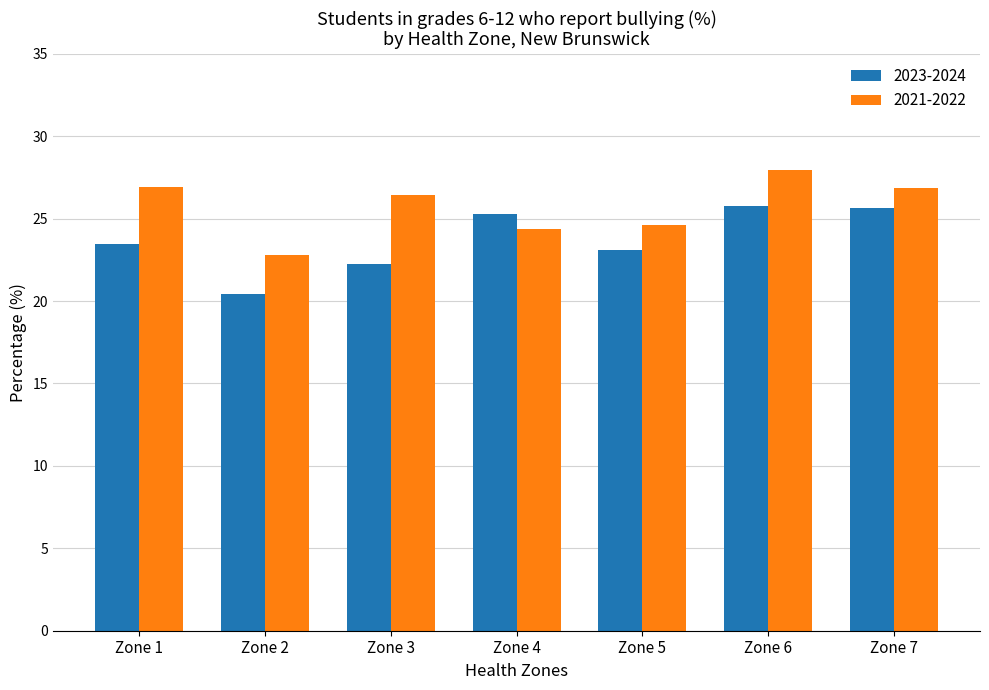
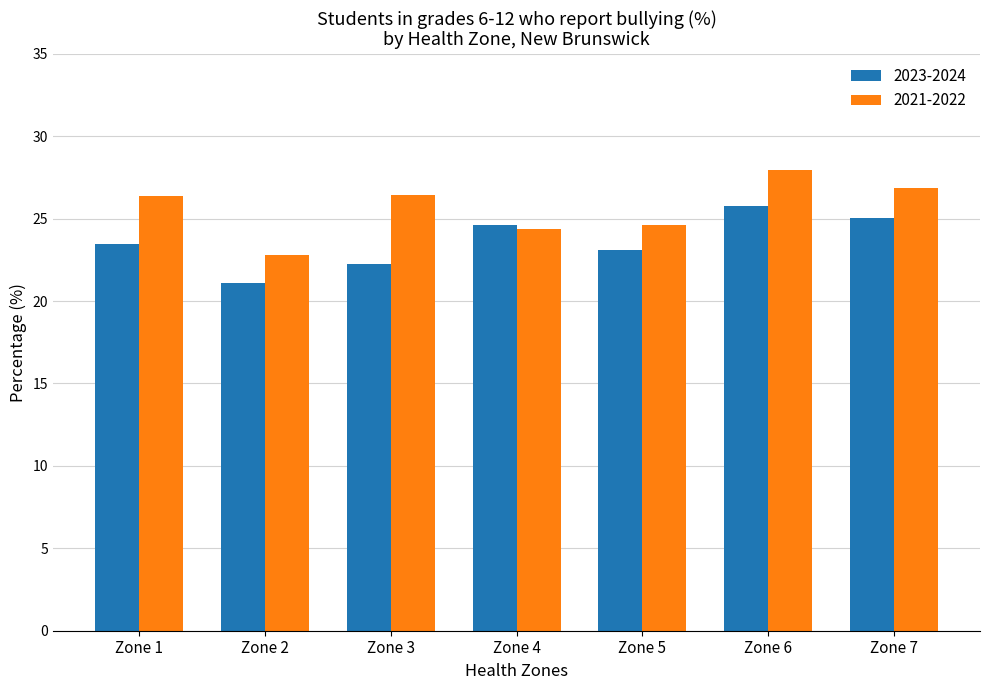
2021-2022, Zone 1: 26.9 -> 26.4
2023-2024, Zone 2: 20.4 -> 21.1
2023-2024, Zone 4: 25.3 -> 24.6
2023-2024, Zone 7: 25.6 -> 25.0
